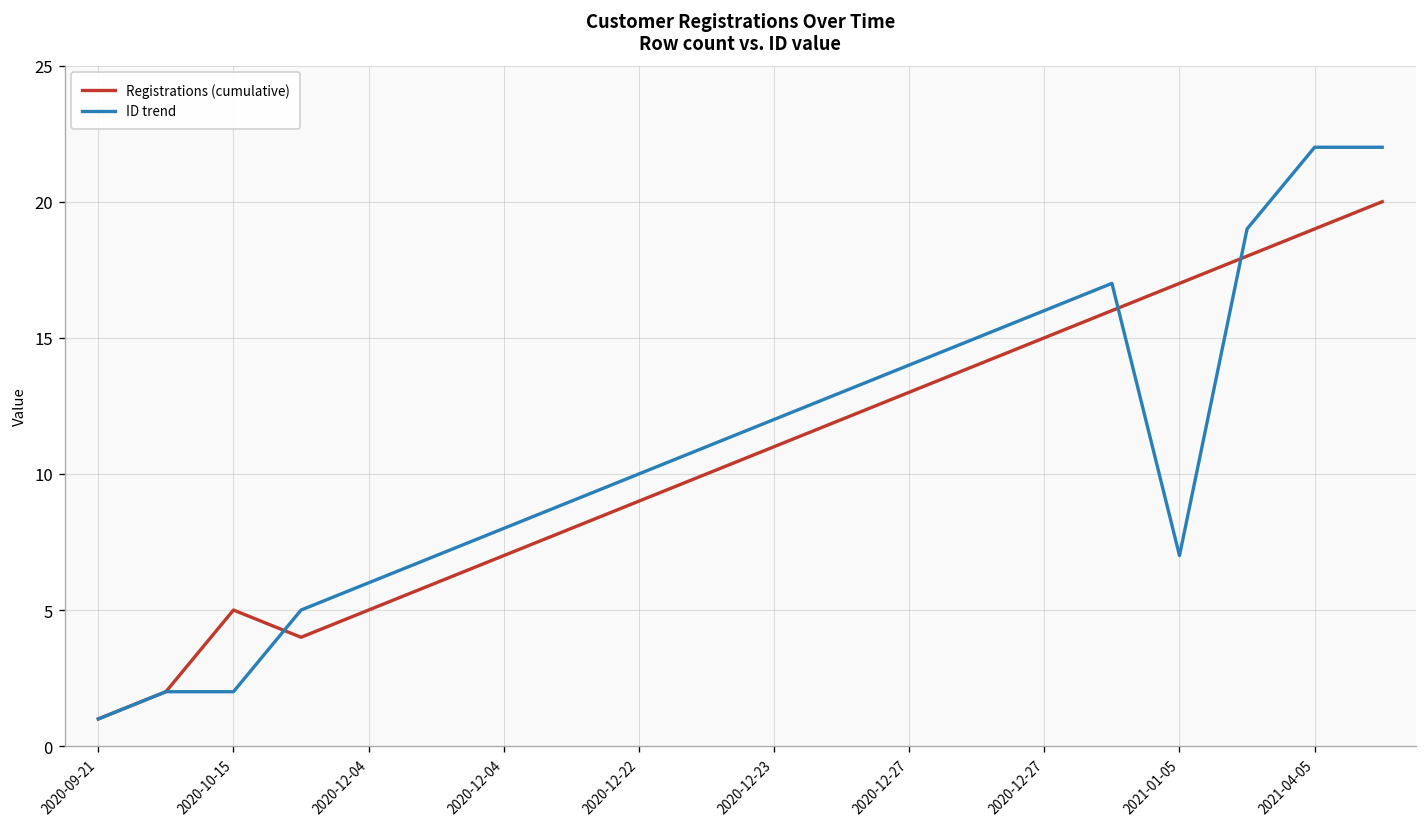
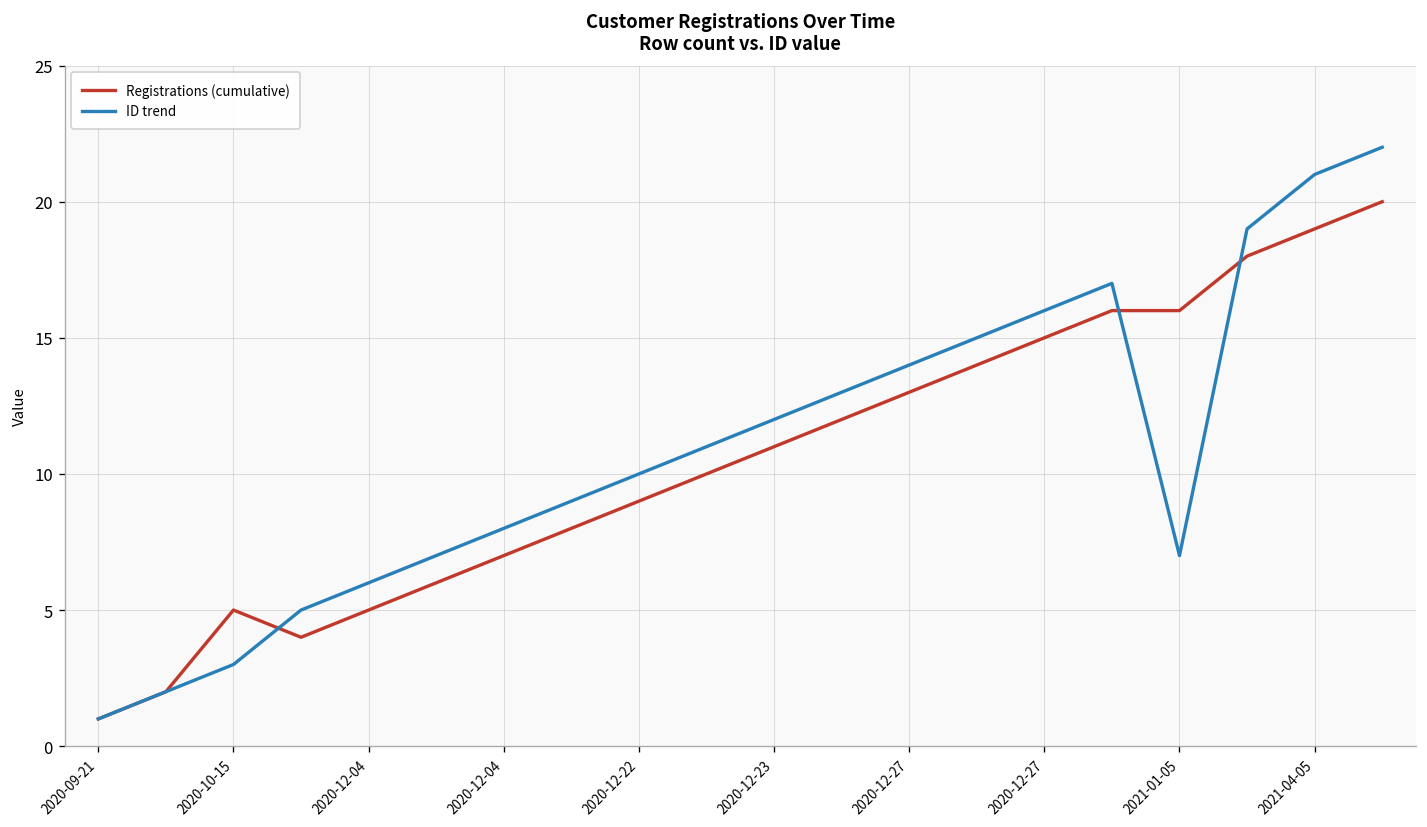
ID trend, 2020-10-15: 2 -> 3
Registrations (cumulative), 2021-01-05: 17 -> 16
ID trend, 2021-04-05: 22 -> 21
